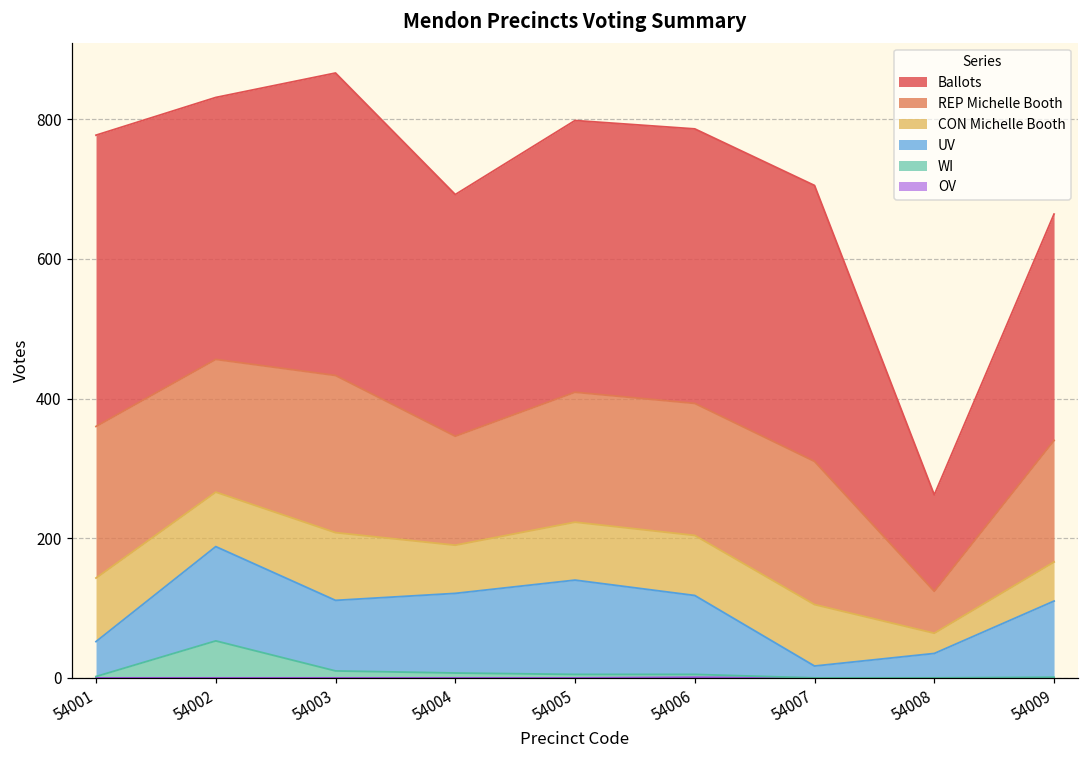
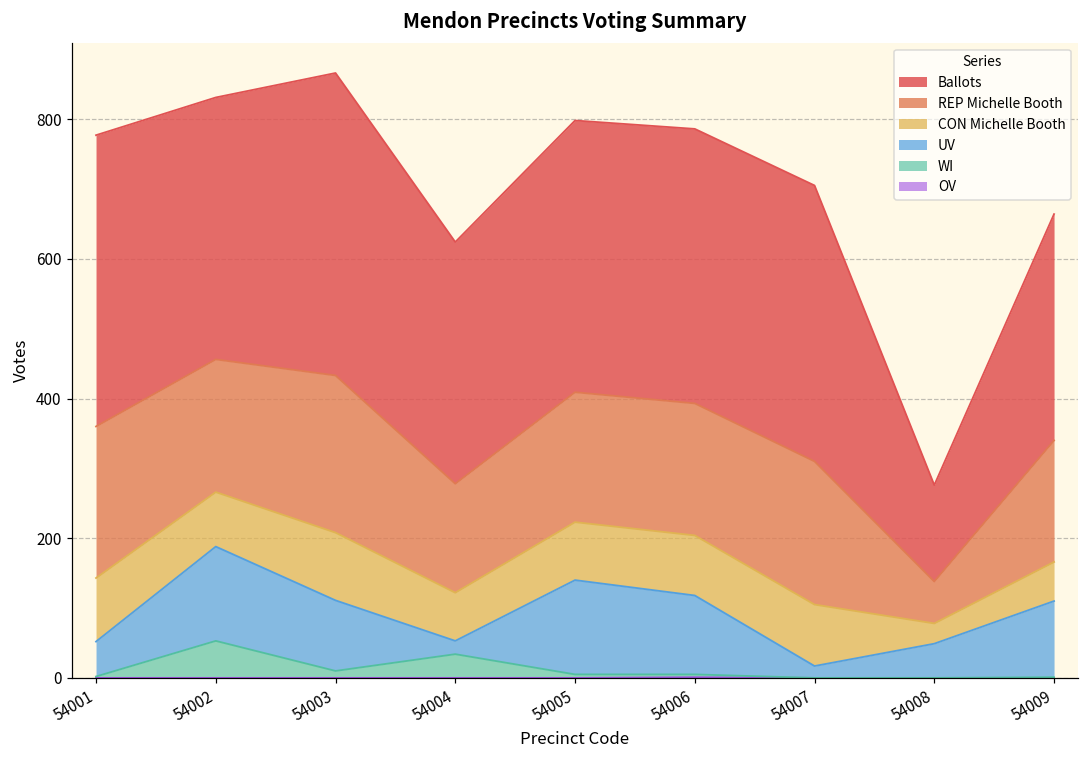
WI, 54004: 10 -> 30
UV, 54004: 110 -> 20
UV, 54008: 40 -> 50
